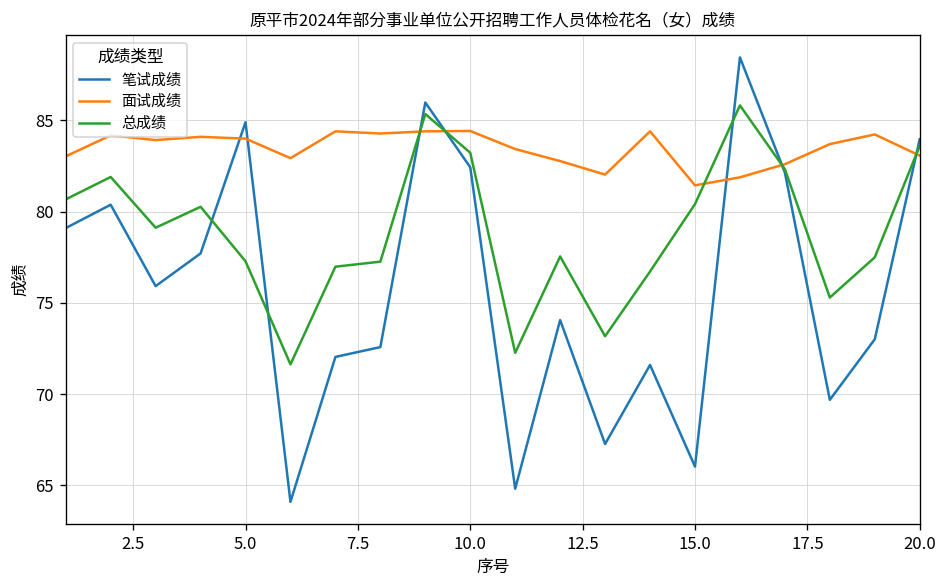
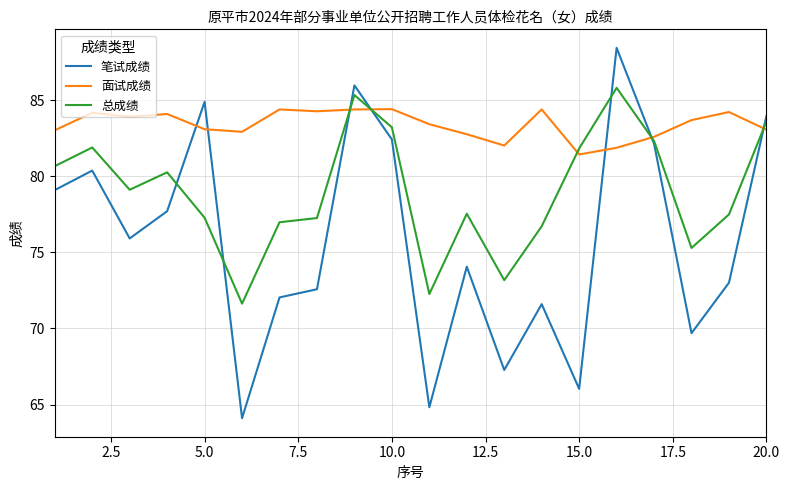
面试成绩, 5.0: 84.0 -> 83.1
总成绩, 15.0: 80.4 -> 81.8
